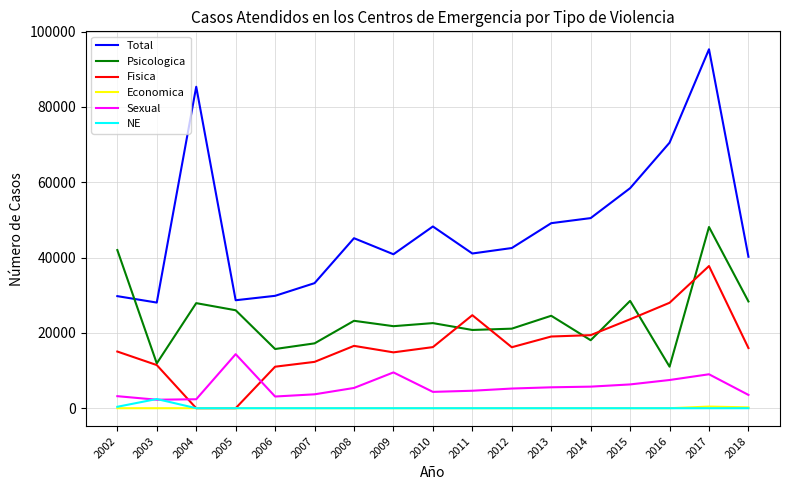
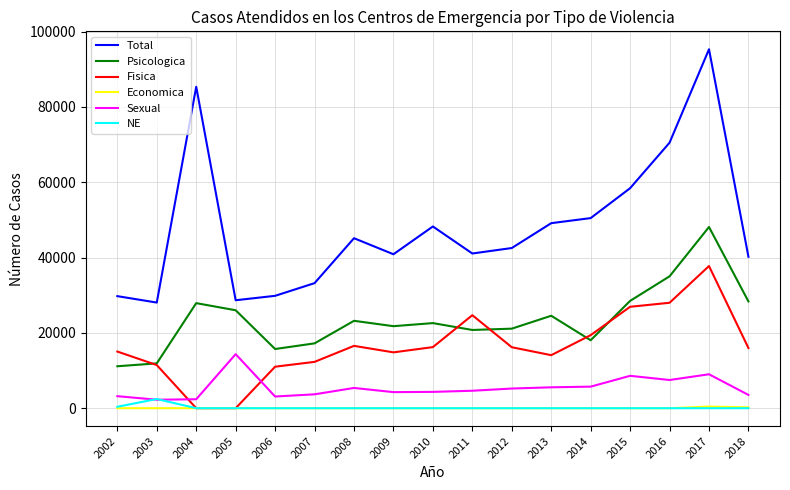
Psicologica, 2002: 42000 -> 11000
Sexual, 2009: 10000 -> 4000
Fisica, 2013: 19000 -> 14000
Fisica, 2015: 24000 -> 27000
Sexual, 2015: 6000 -> 9000
Psicologica, 2016: 11000 -> 35000
